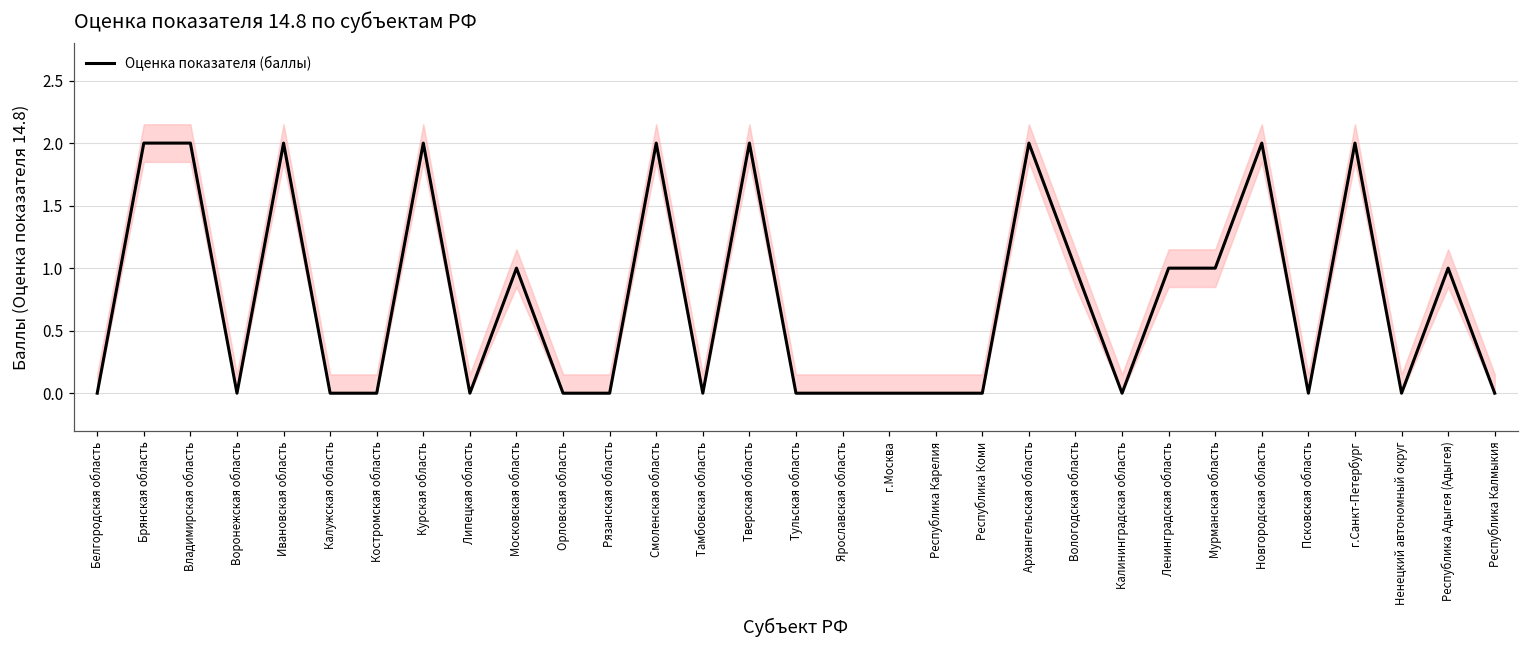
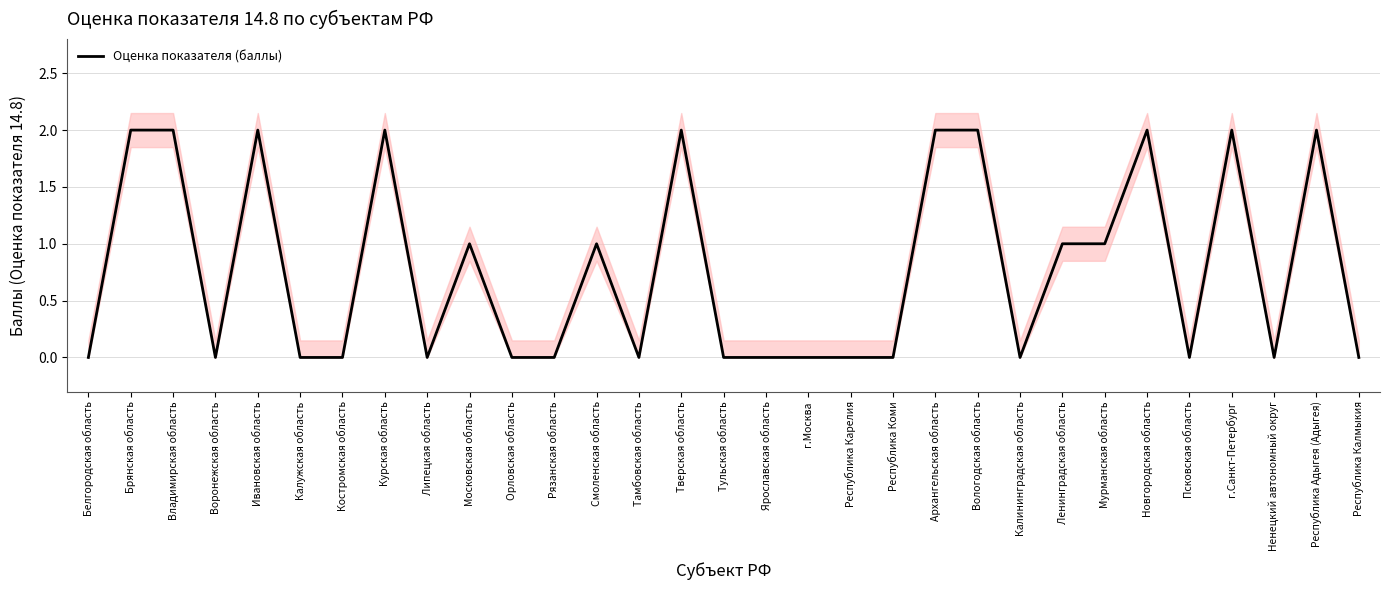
Оценка показателя (баллы), Смоленская область: 2 -> 1
Оценка показателя (баллы), Вологодская область: 1 -> 2
Оценка показателя (баллы), Республика Адыгея (Адыгея): 1 -> 2
